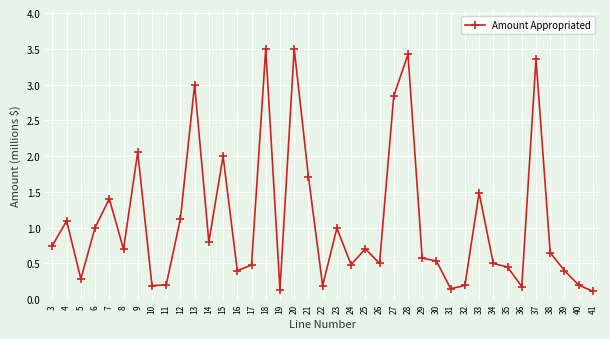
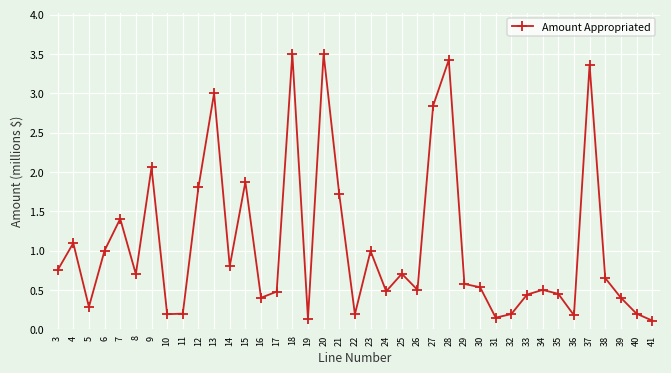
12: 1.1 -> 1.8
15: 2.0 -> 1.9
33: 1.5 -> 0.4
